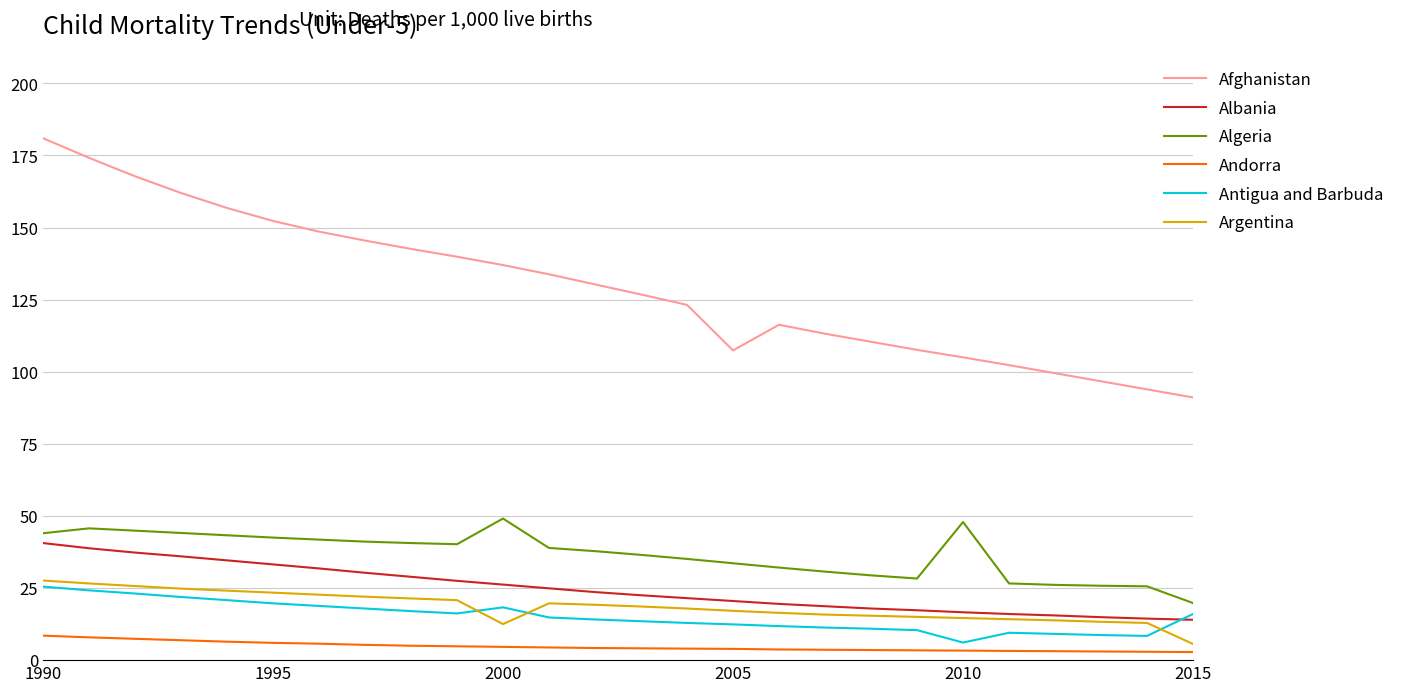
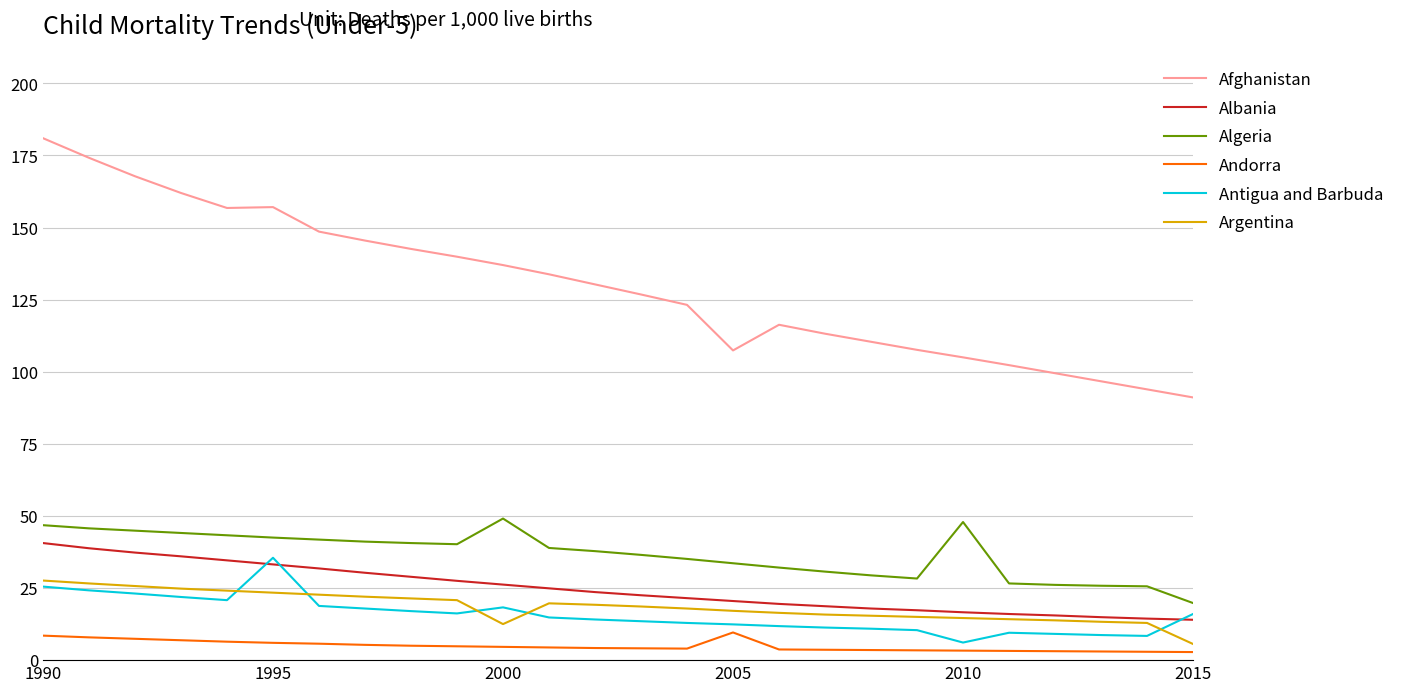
Algeria, 1990: 44 -> 47
Afghanistan, 1995: 152 -> 157
Antigua and Barbuda, 1995: 20 -> 36
Andorra, 2005: 4 -> 10
